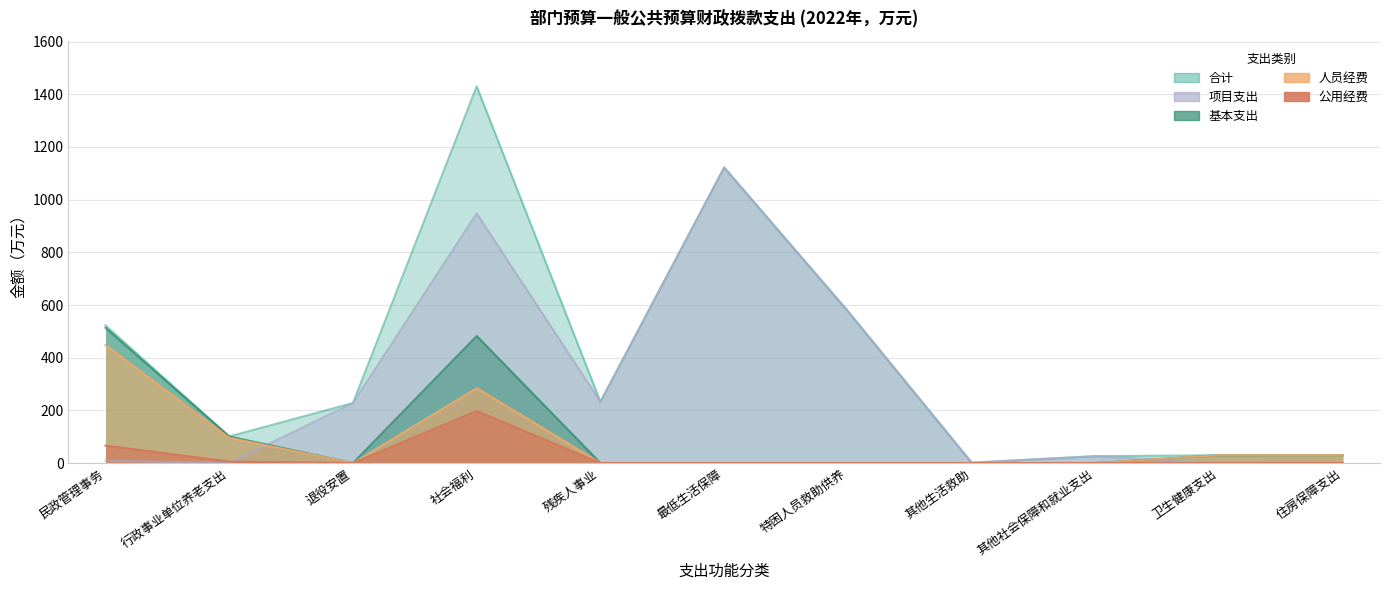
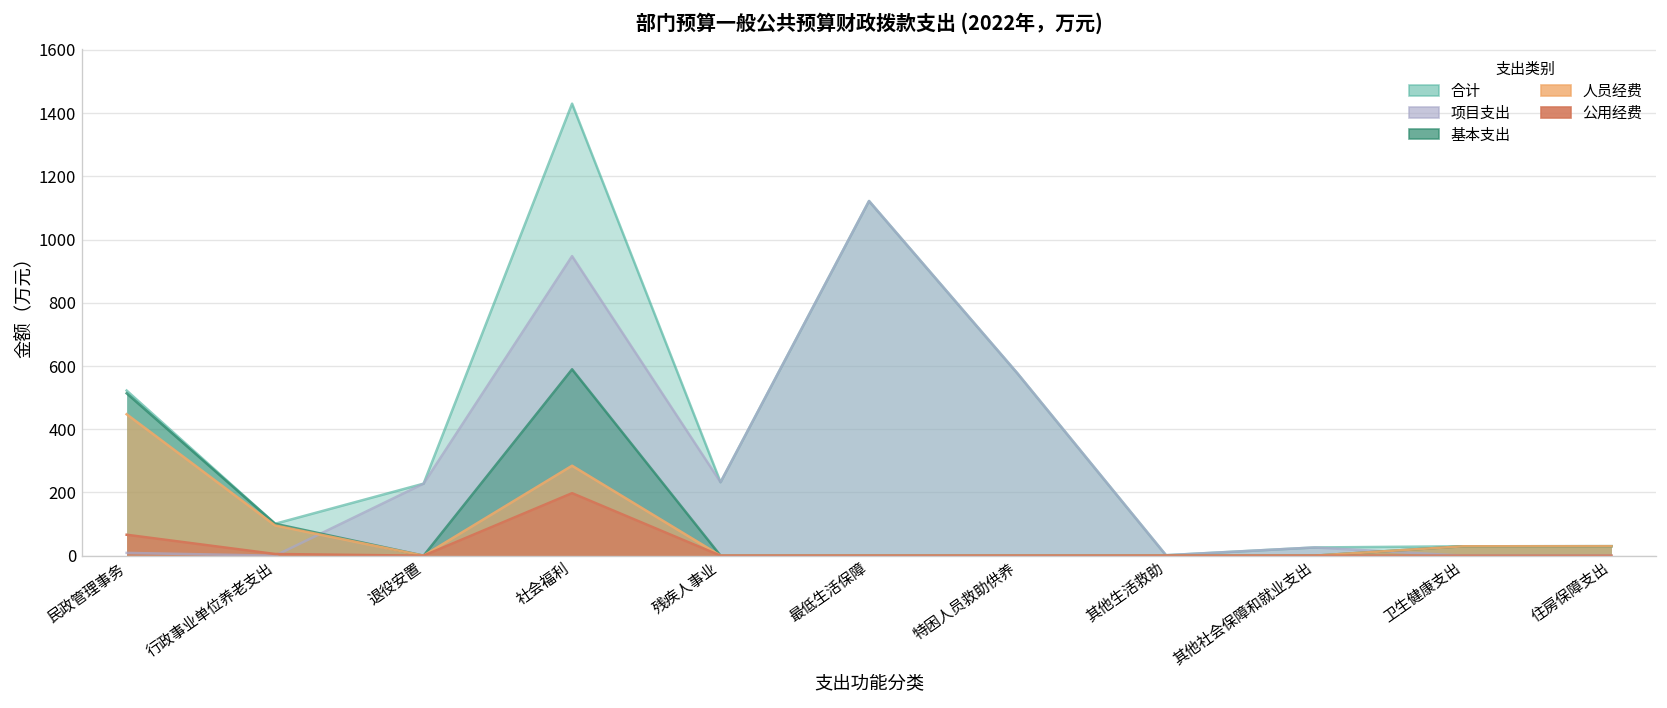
基本支出, 社会福利: 480 -> 590
